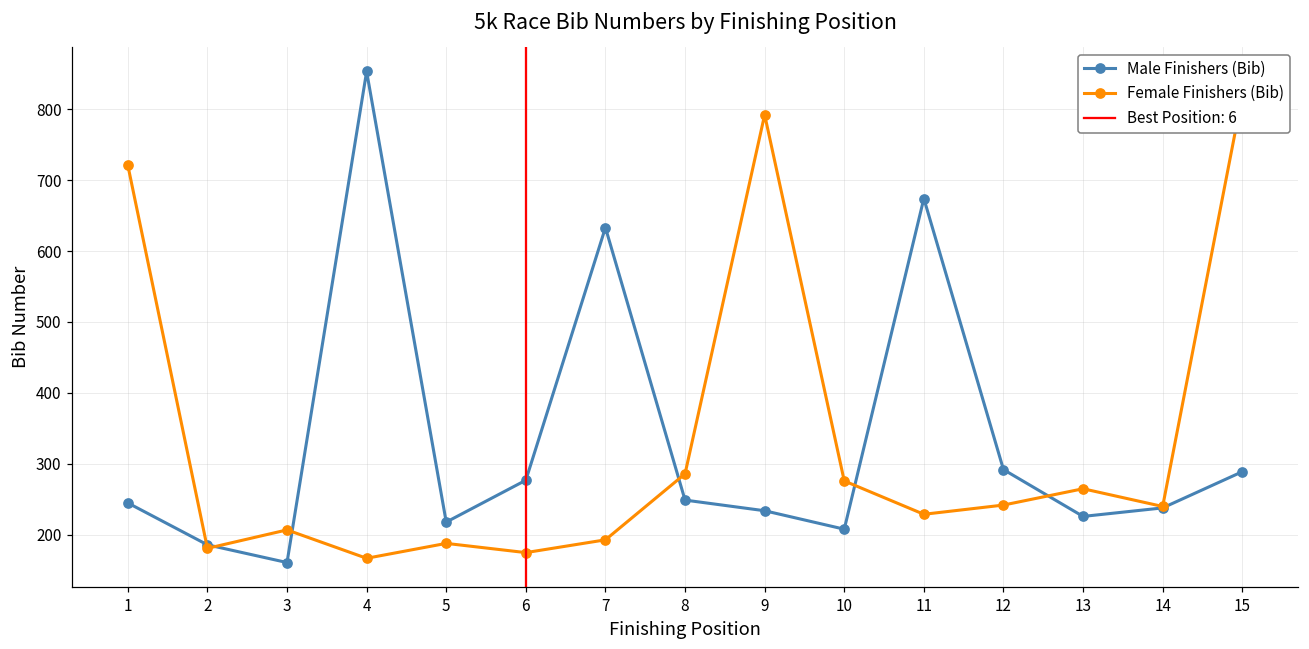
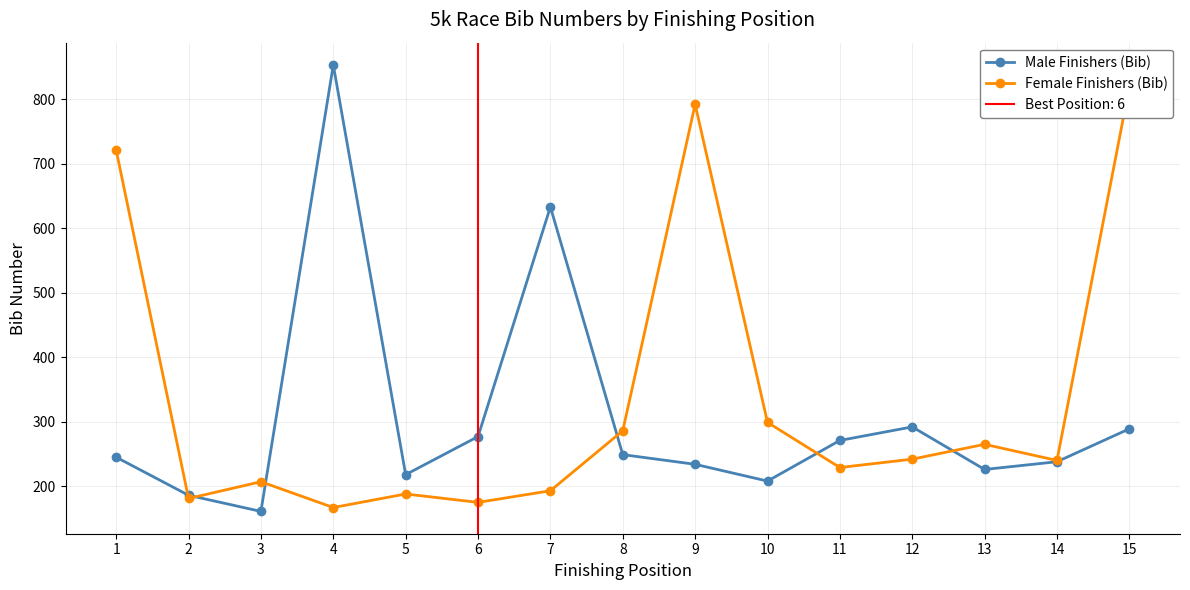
Female Finishers (Bib), 10: 280 -> 300
Male Finishers (Bib), 11: 670 -> 270
